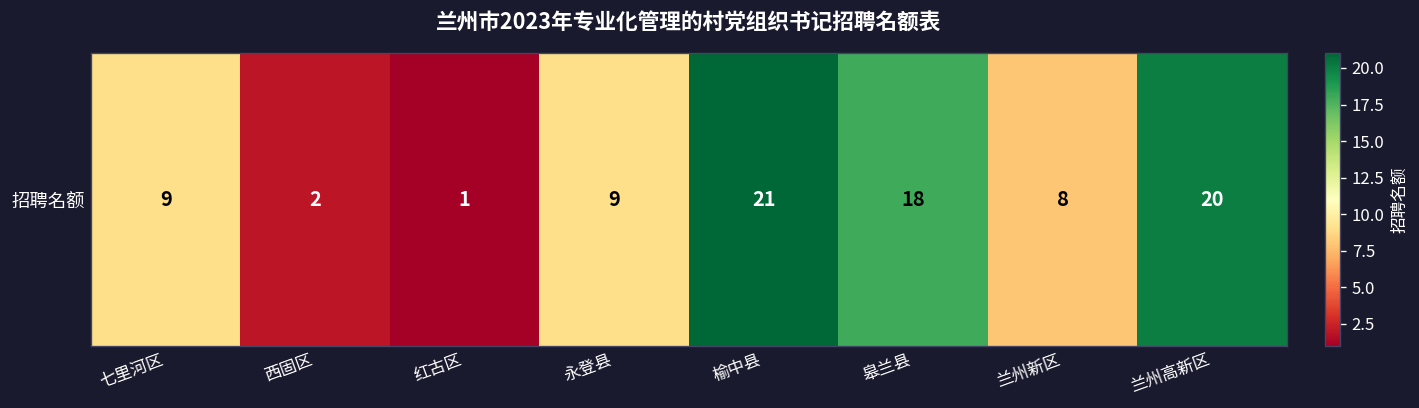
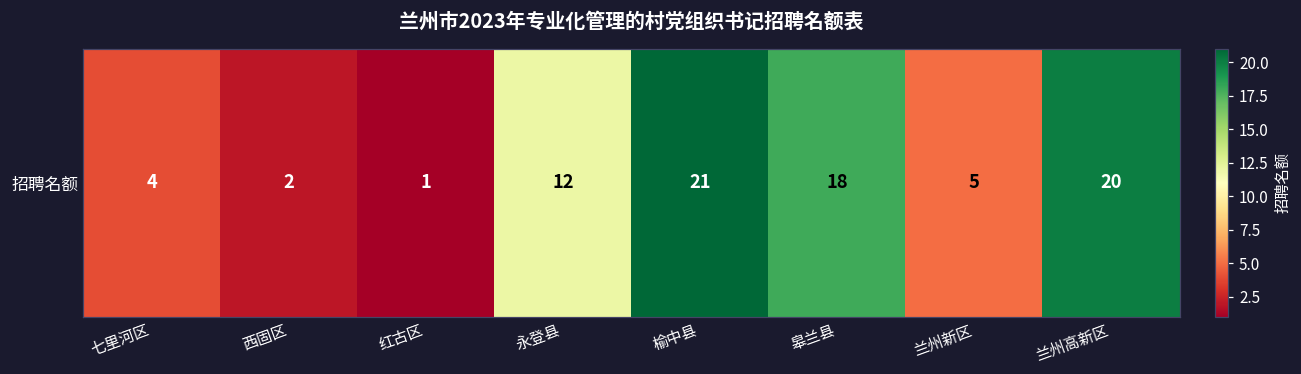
招聘名额, 七里河区: 9 -> 4
招聘名额, 永登县: 9 -> 12
招聘名额, 兰州新区: 8 -> 5
